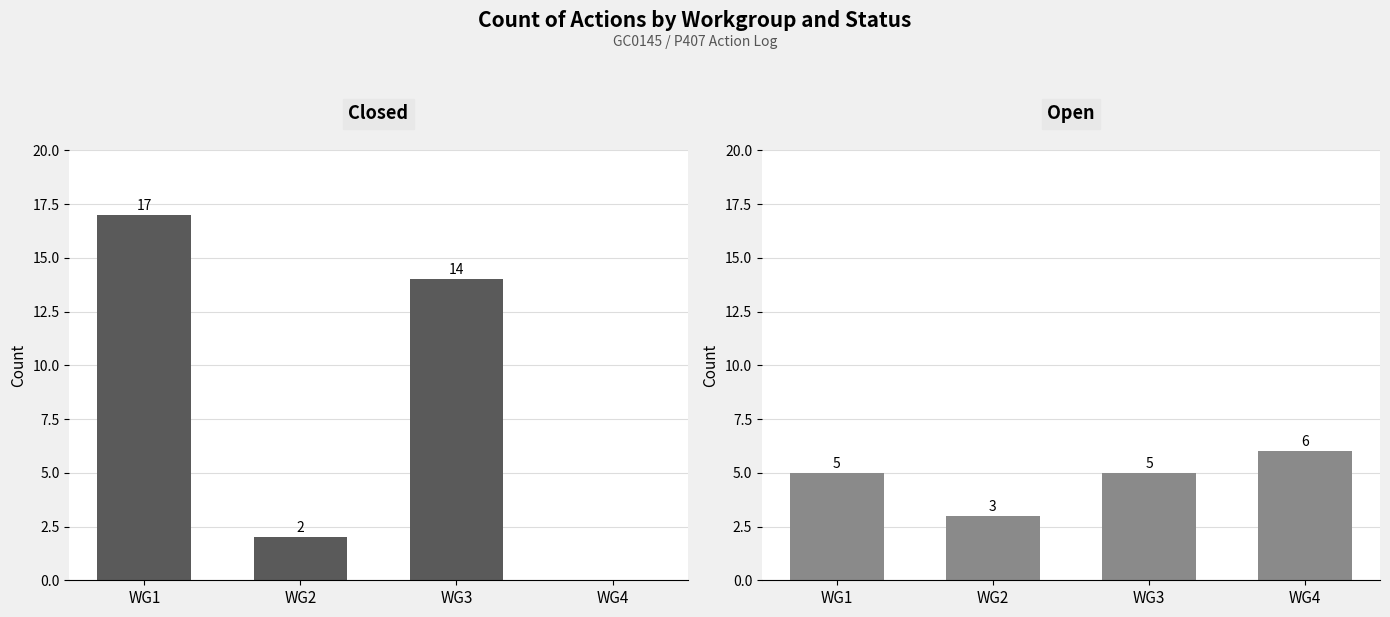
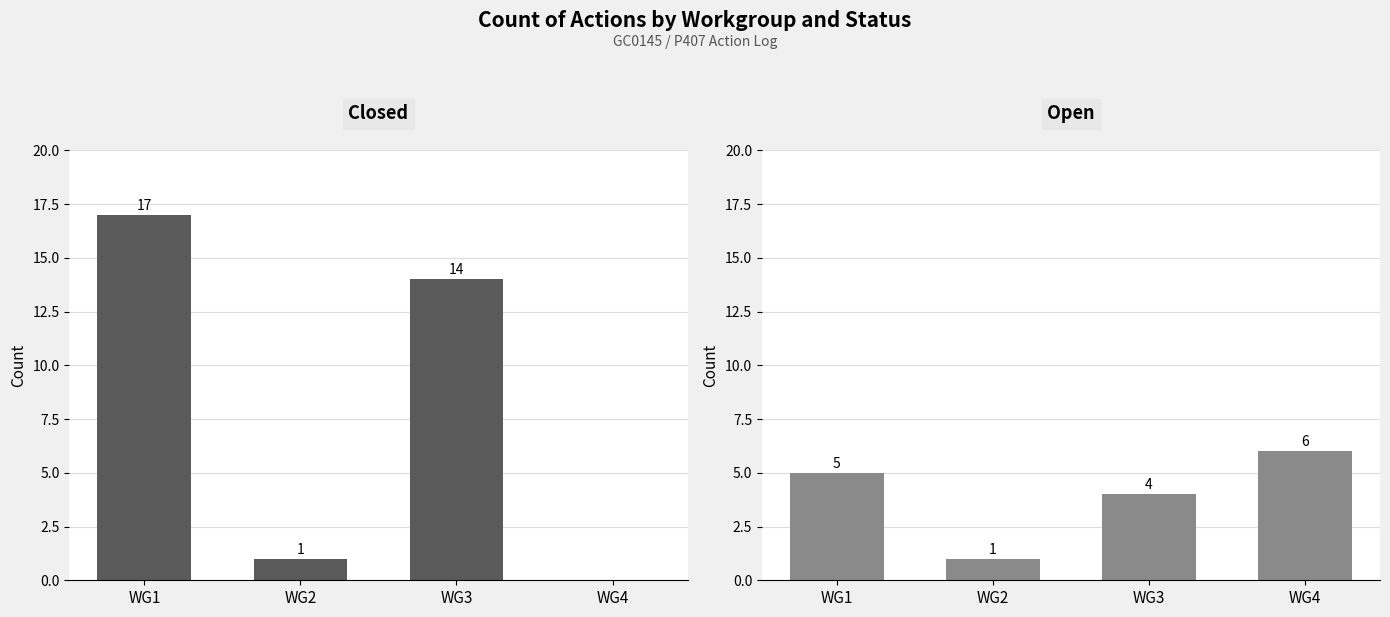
Closed, WG2: 2 -> 1
Open, WG2: 3 -> 1
Open, WG3: 5 -> 4
